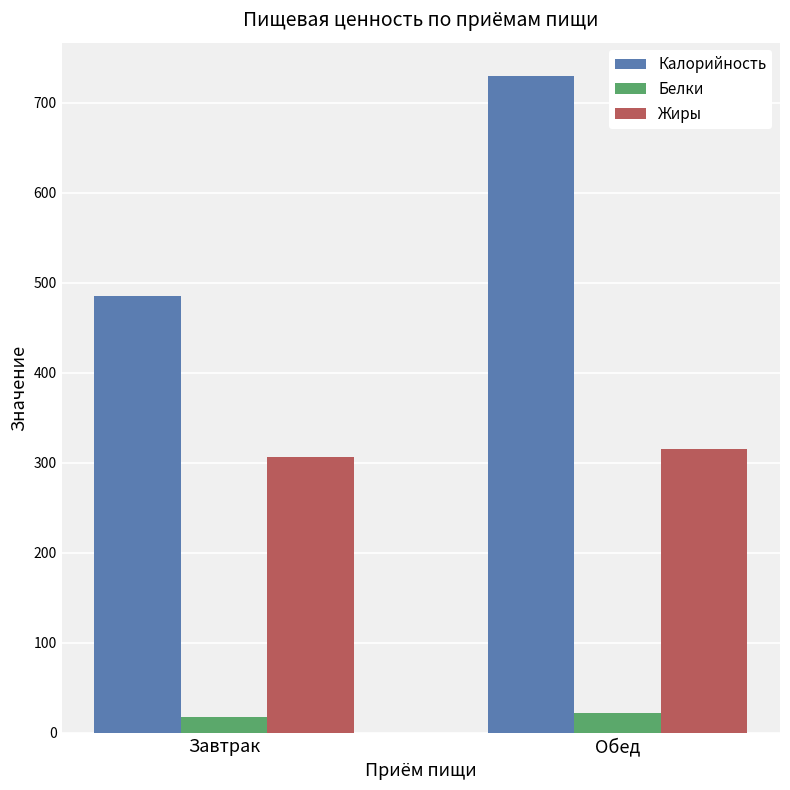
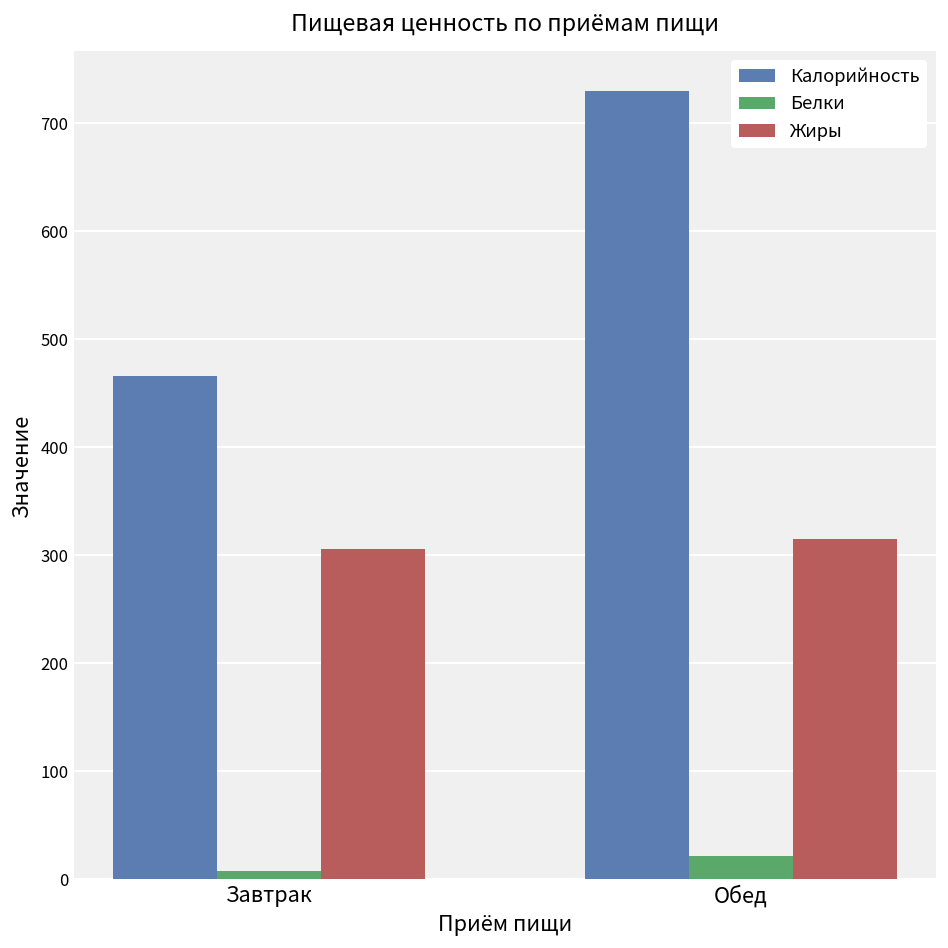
Калорийность, Завтрак: 490 -> 470
Белки, Завтрак: 20 -> 10
